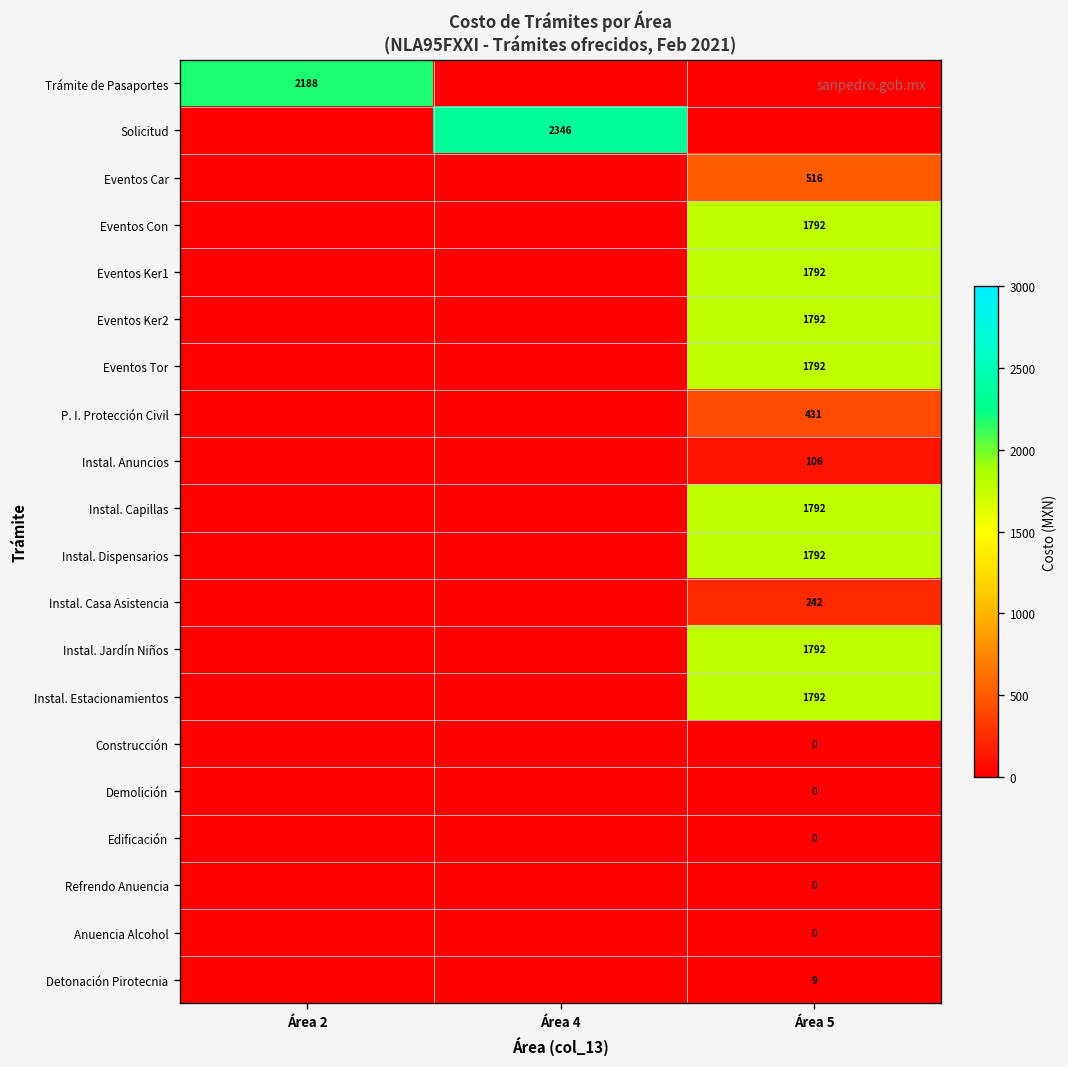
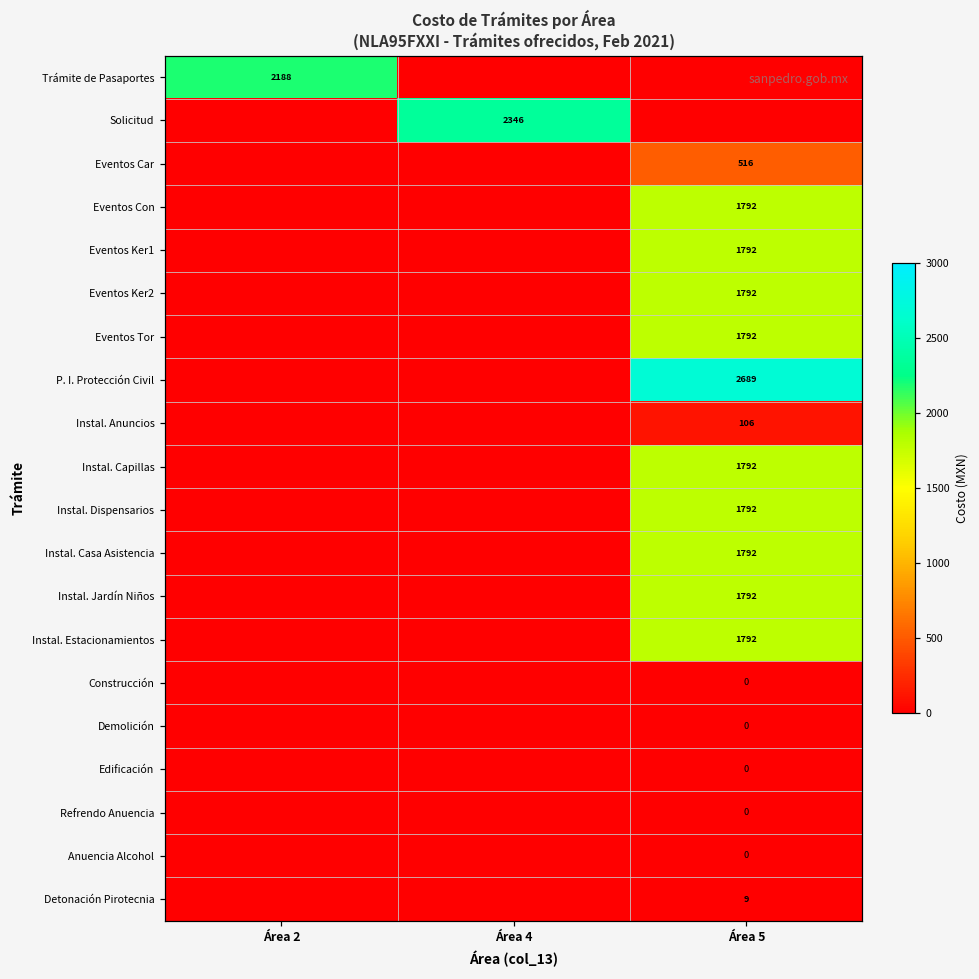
P. I. Protección Civil, Área 5: 431 -> 2689
Instal. Casa Asistencia, Área 5: 242 -> 1792
